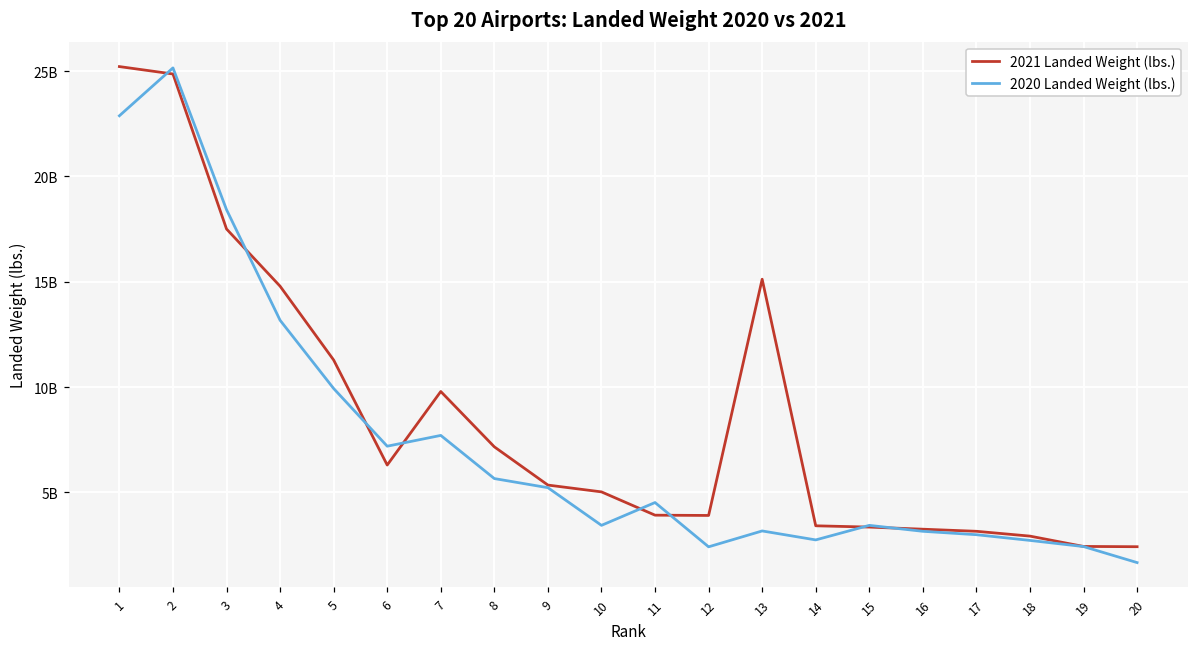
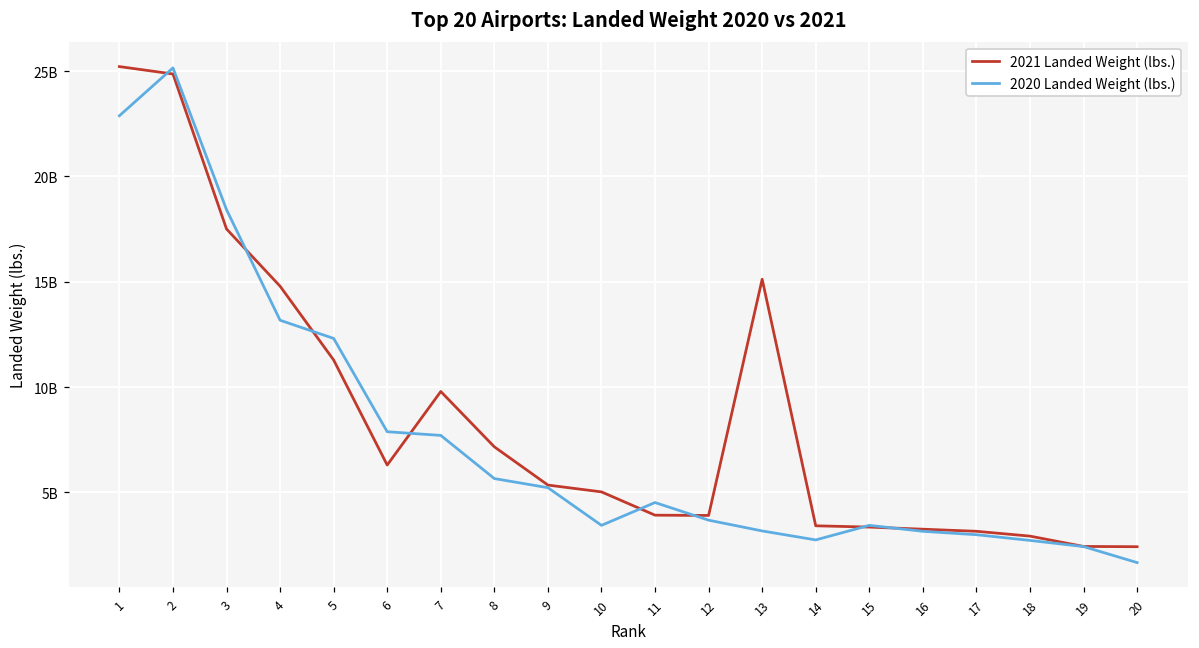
2020 Landed Weight (lbs.), 5: 9900000000 -> 12300000000
2020 Landed Weight (lbs.), 6: 7200000000 -> 7900000000
2020 Landed Weight (lbs.), 12: 2400000000 -> 3700000000
